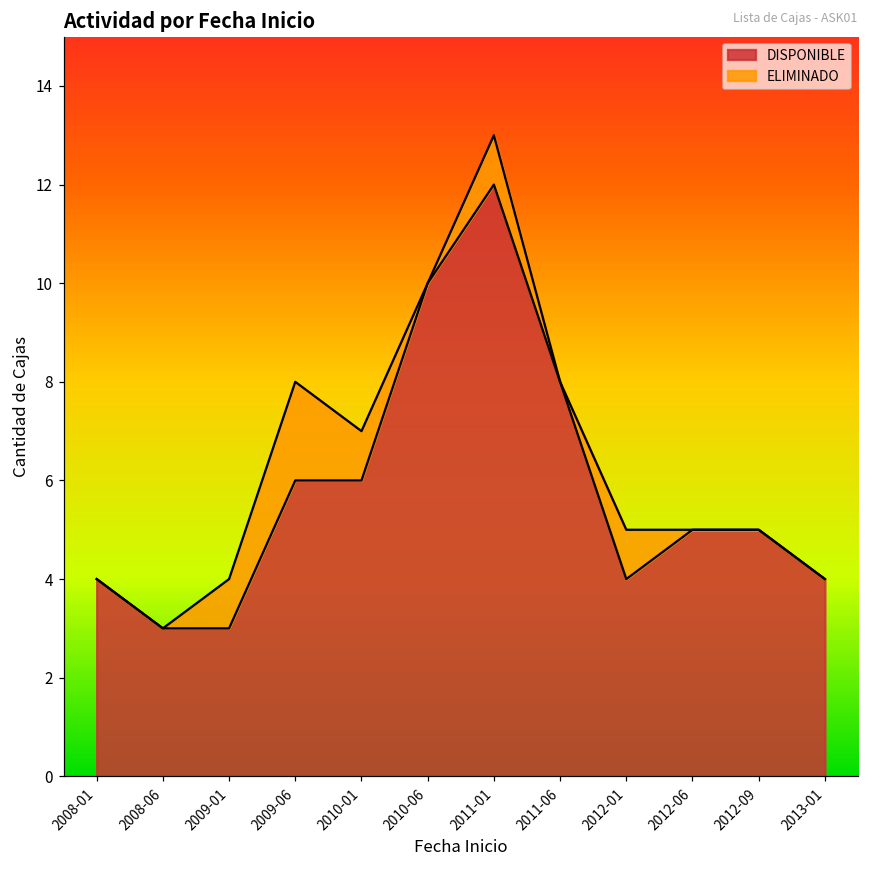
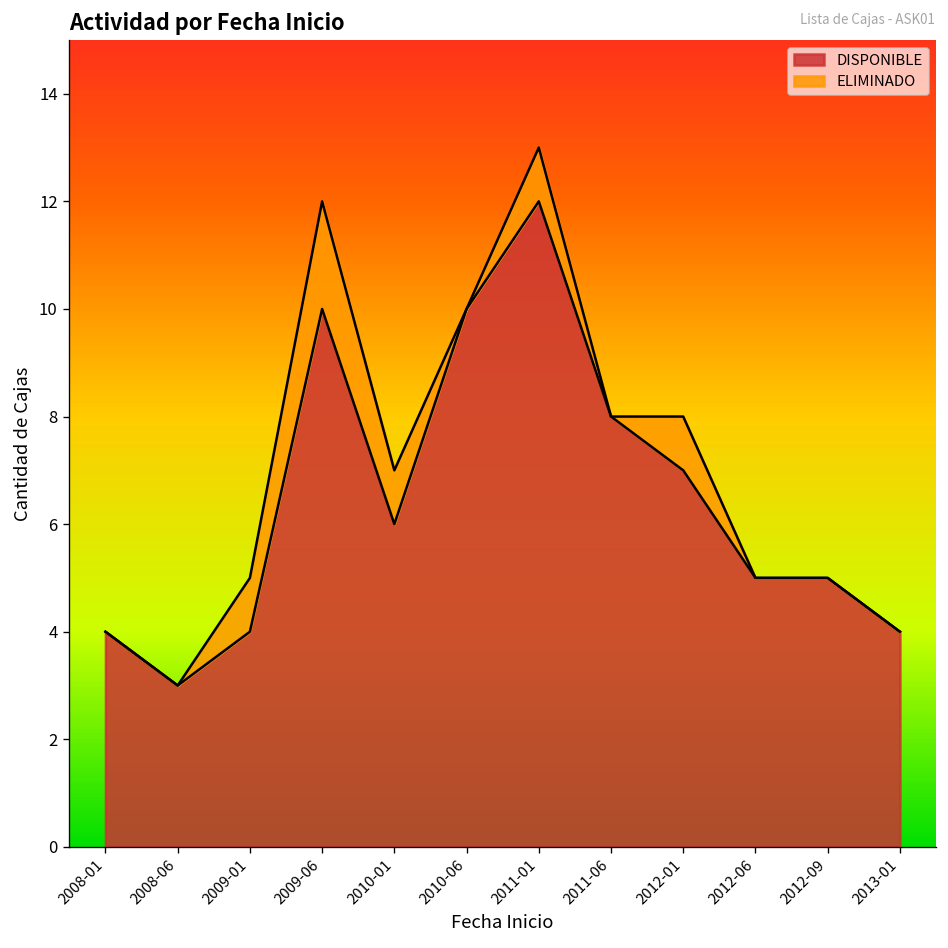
DISPONIBLE, 2009-01: 3 -> 4
DISPONIBLE, 2009-06: 6 -> 10
DISPONIBLE, 2012-01: 4 -> 7
